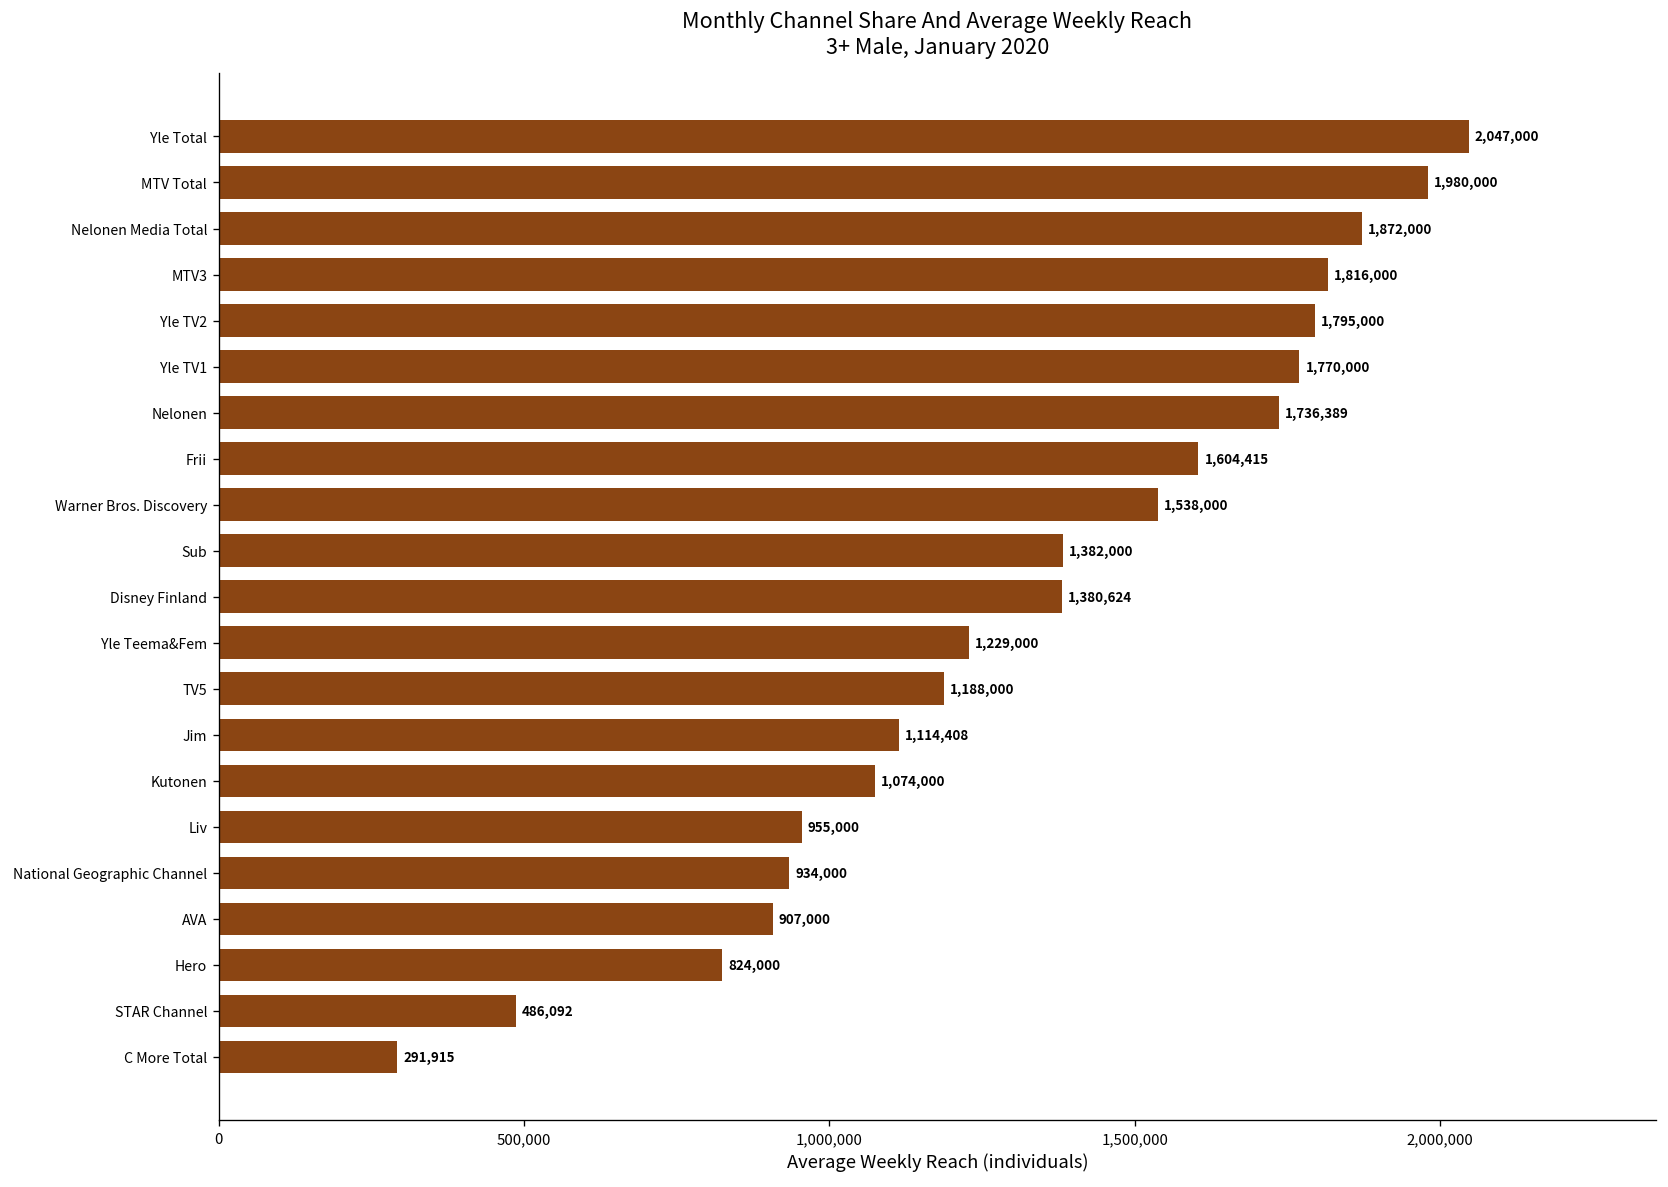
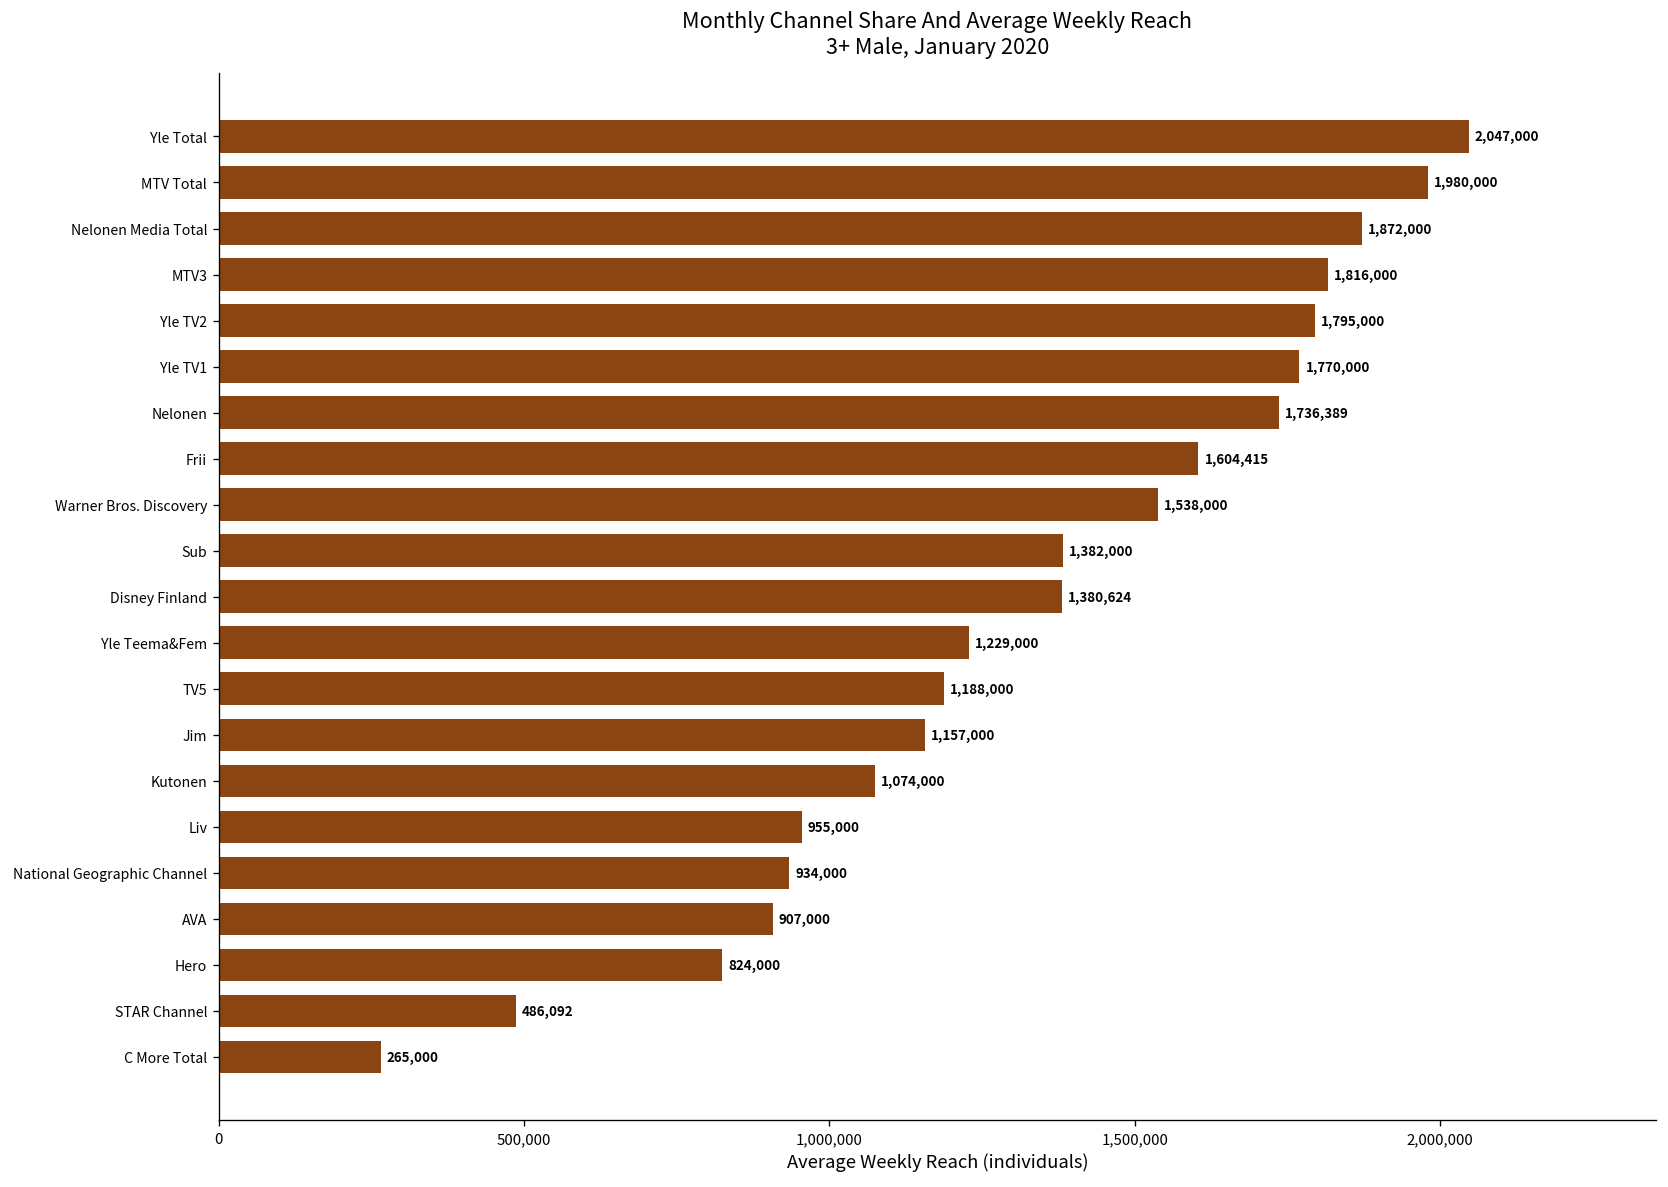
Jim: 1,114,408 -> 1,157,000
C More Total: 291,915 -> 265,000
